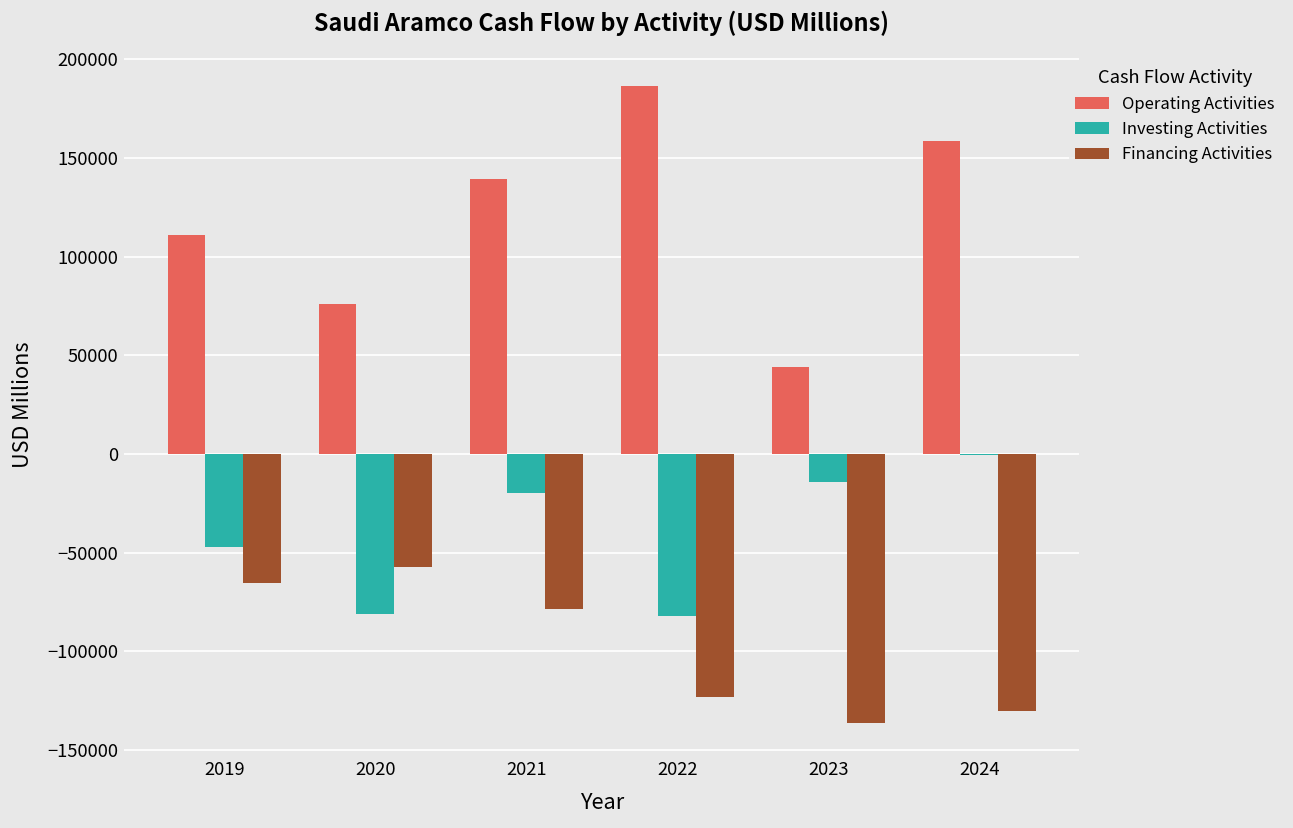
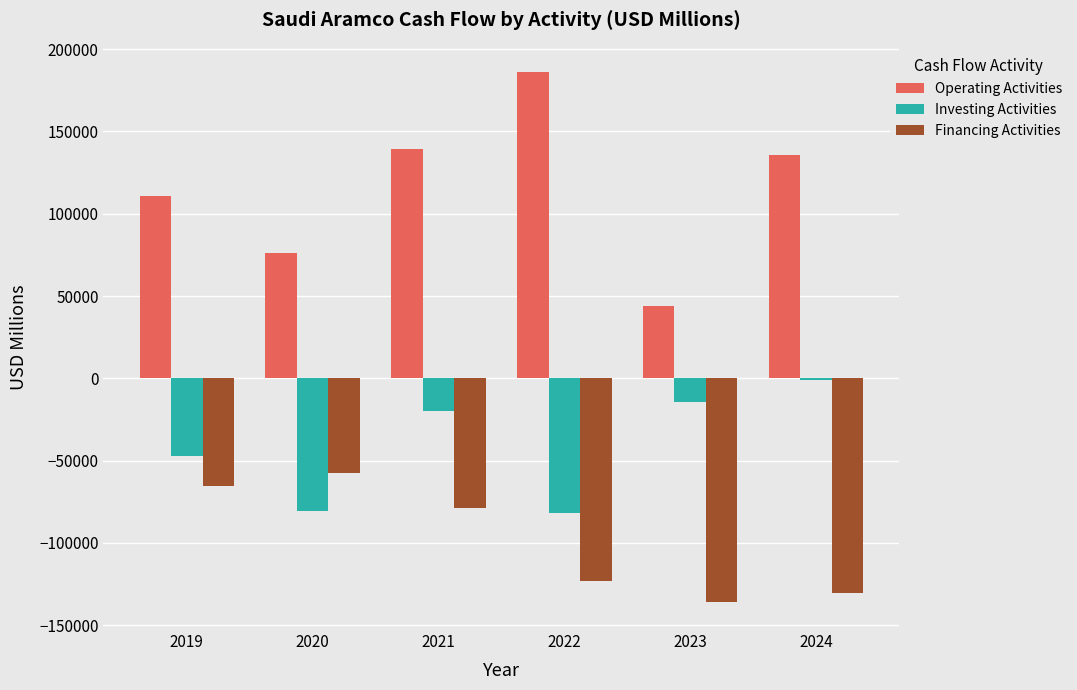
Operating Activities, 2024: 159000 -> 136000
